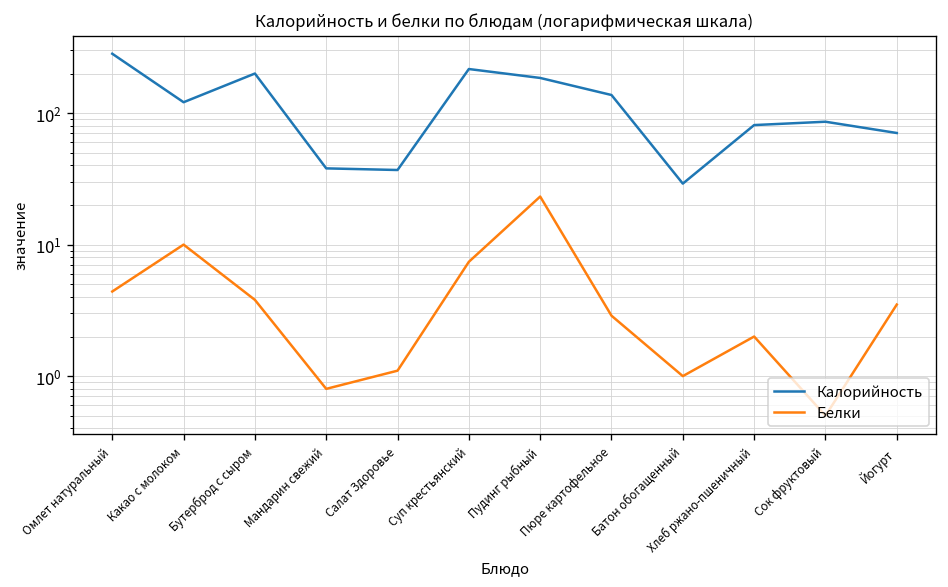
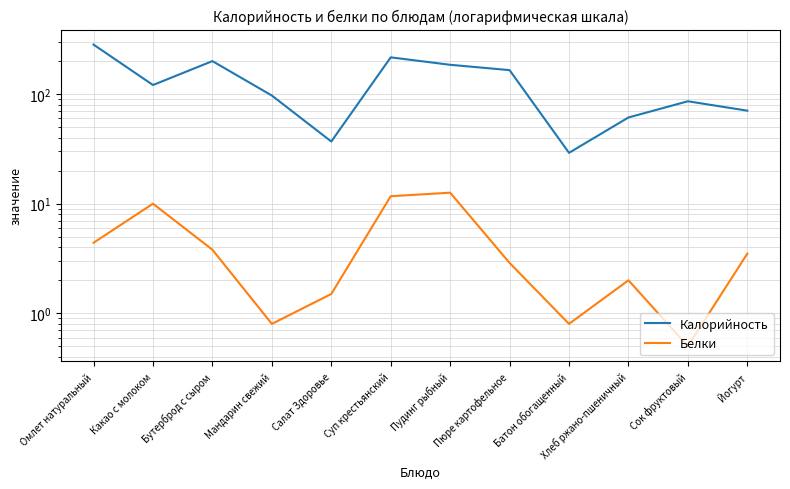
Калорийность, Мандарин свежий: 38 -> 100
Белки, Салат Здоровье: 1.1 -> 1.5
Белки, Суп крестьянский: 7 -> 12
Белки, Пудинг рыбный: 23 -> 13
Калорийность, Пюре картофельное: 140 -> 170
Белки, Батон обогащенный: 1.0 -> 0.8
Калорийность, Хлеб ржано-пшеничный: 80 -> 60
